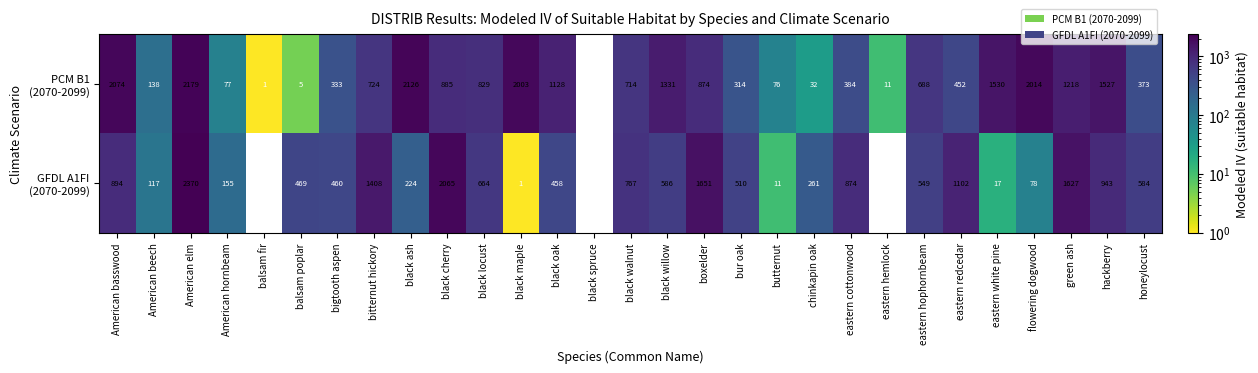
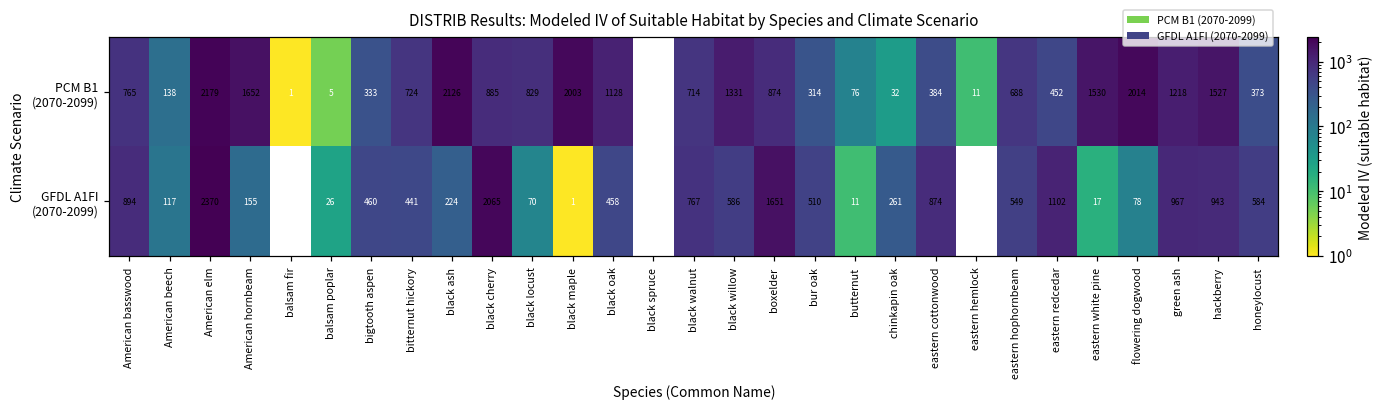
PCM B1 (2070-2099), American basswood: 2074 -> 765
PCM B1 (2070-2099), American hornbeam: 77 -> 1652
GFDL A1FI (2070-2099), balsam poplar: 469 -> 26
GFDL A1FI (2070-2099), bitternut hickory: 1408 -> 441
GFDL A1FI (2070-2099), black locust: 664 -> 70
GFDL A1FI (2070-2099), green ash: 1627 -> 967
